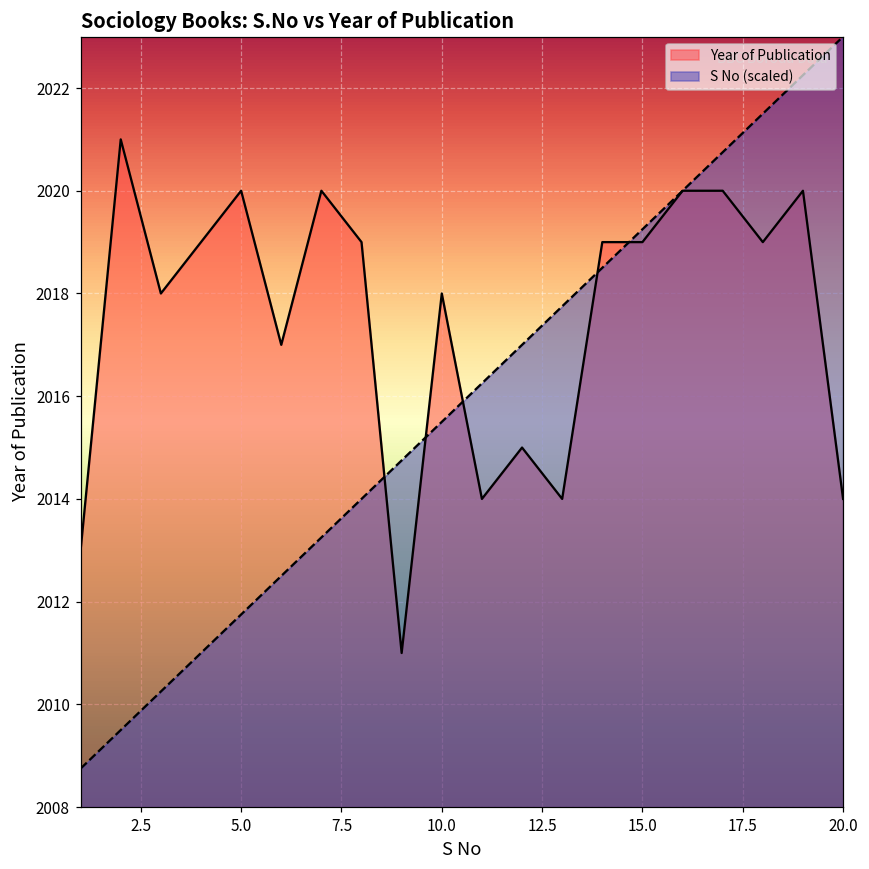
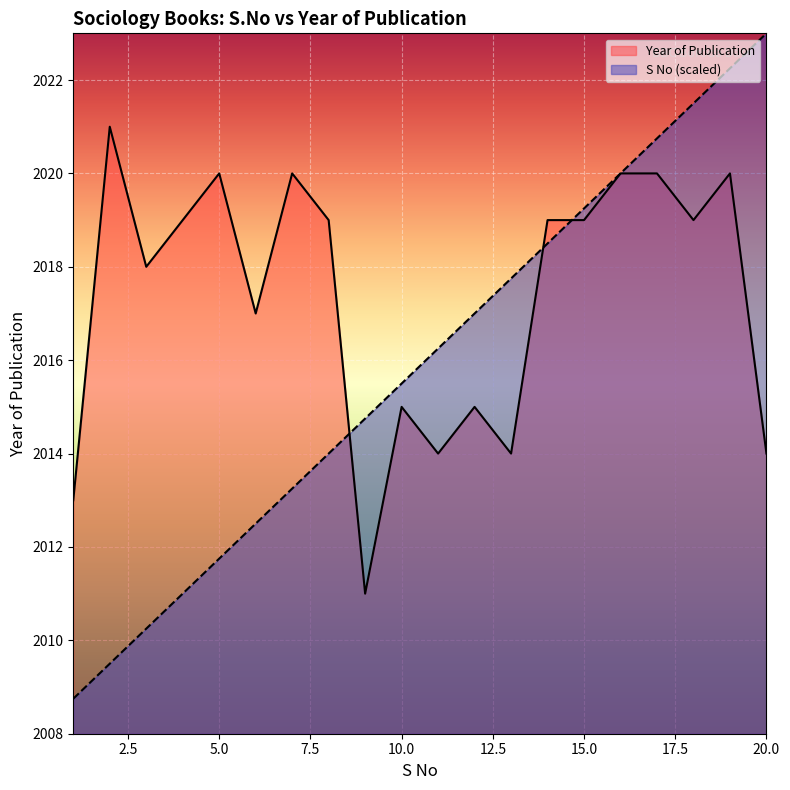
Year of Publication, 10.0: 2018 -> 2015
